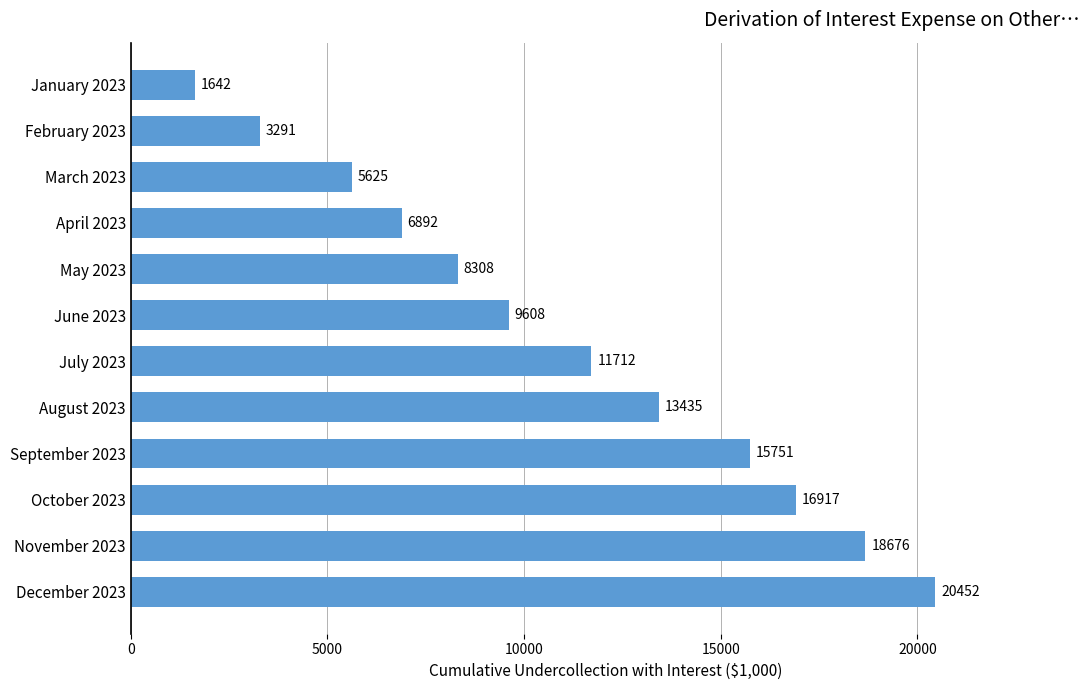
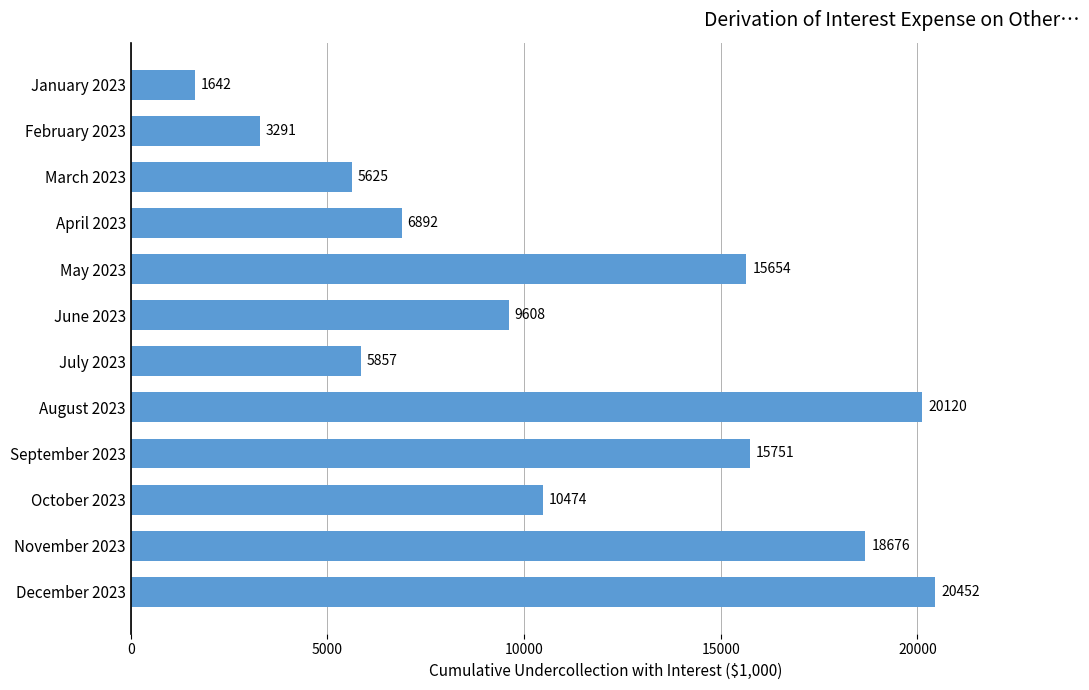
May 2023: 8308 -> 15654
July 2023: 11712 -> 5857
August 2023: 13435 -> 20120
October 2023: 16917 -> 10474
